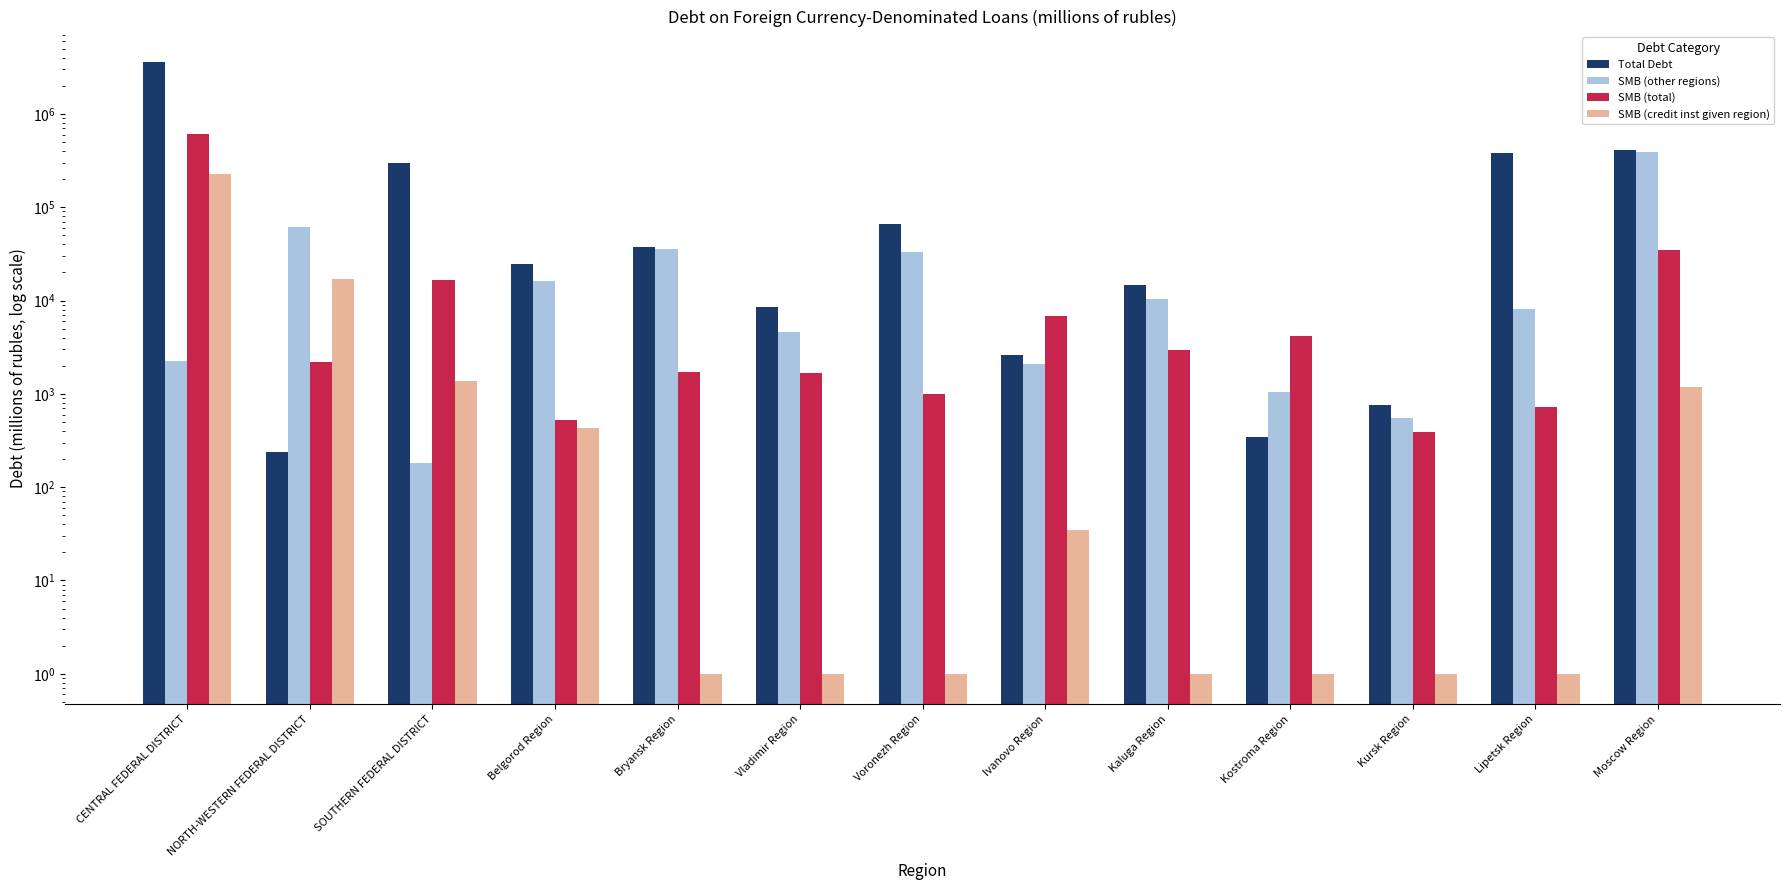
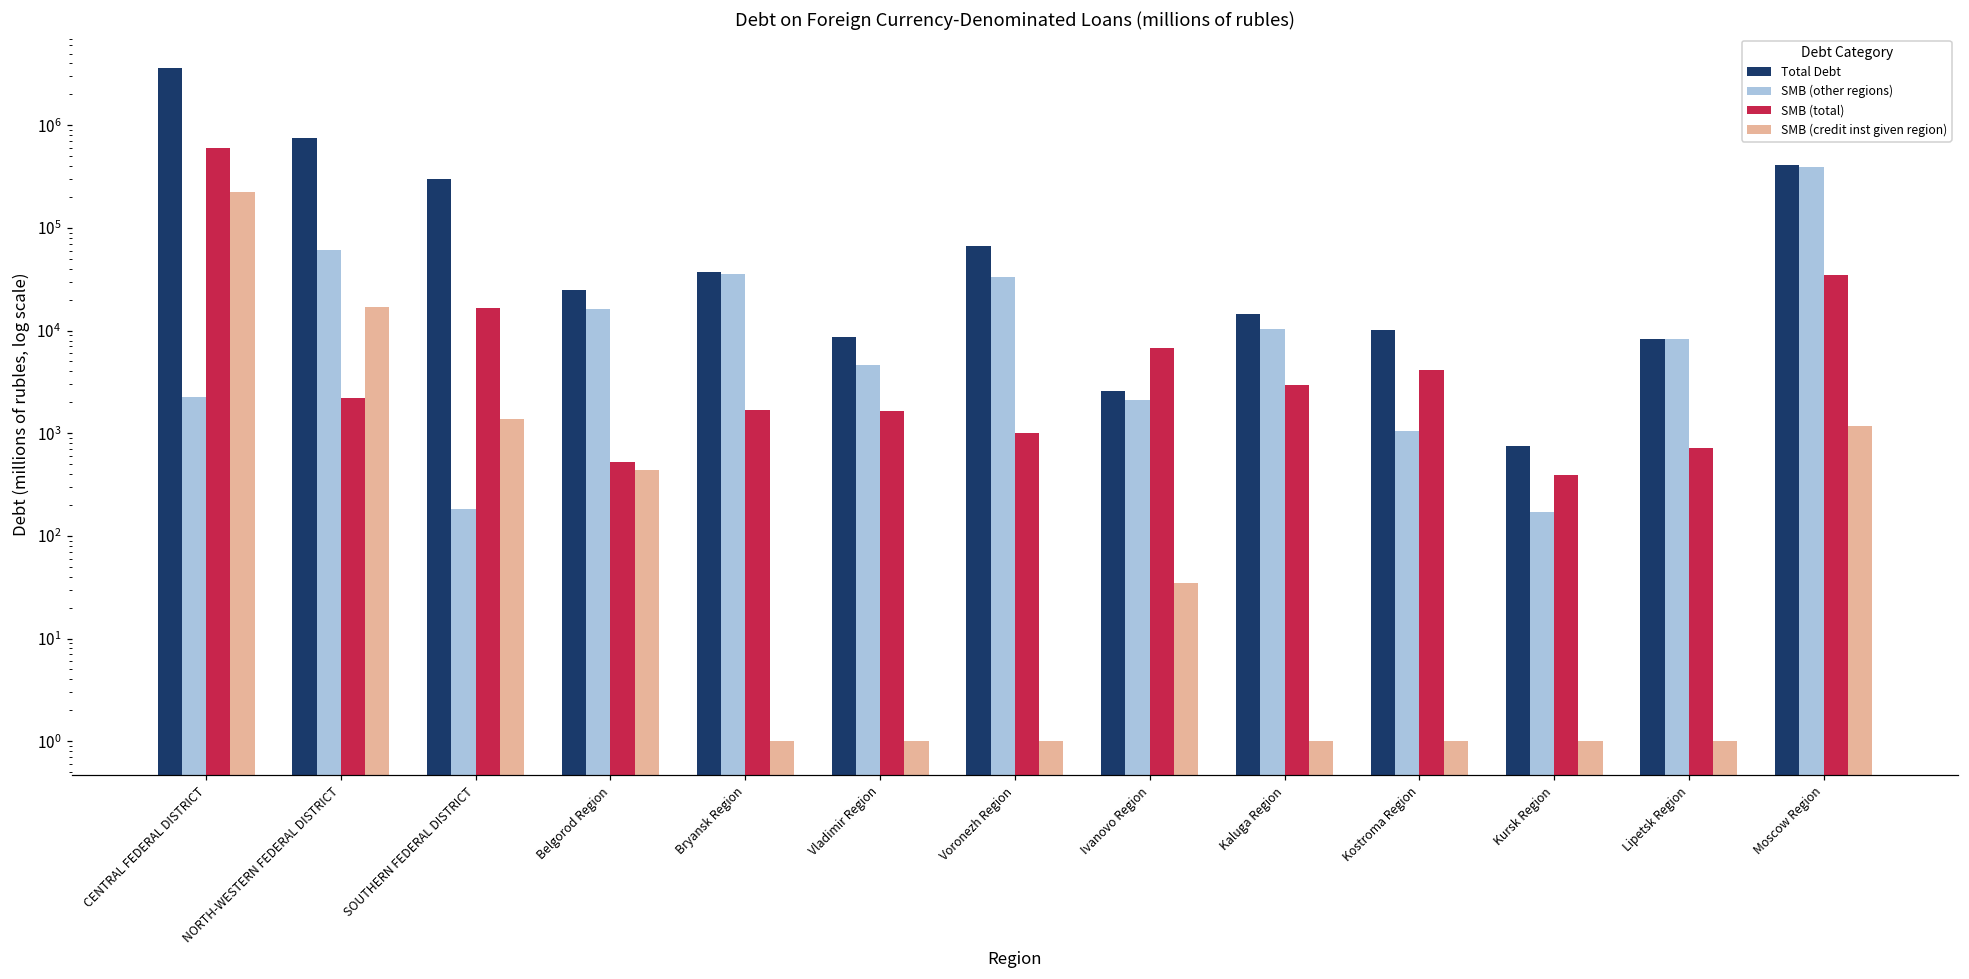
Total Debt, NORTH-WESTERN FEDERAL DISTRICT: 240 -> 700000
Total Debt, Kostroma Region: 340 -> 10000
SMB (other regions), Kursk Region: 600 -> 170
Total Debt, Lipetsk Region: 380000 -> 8000
